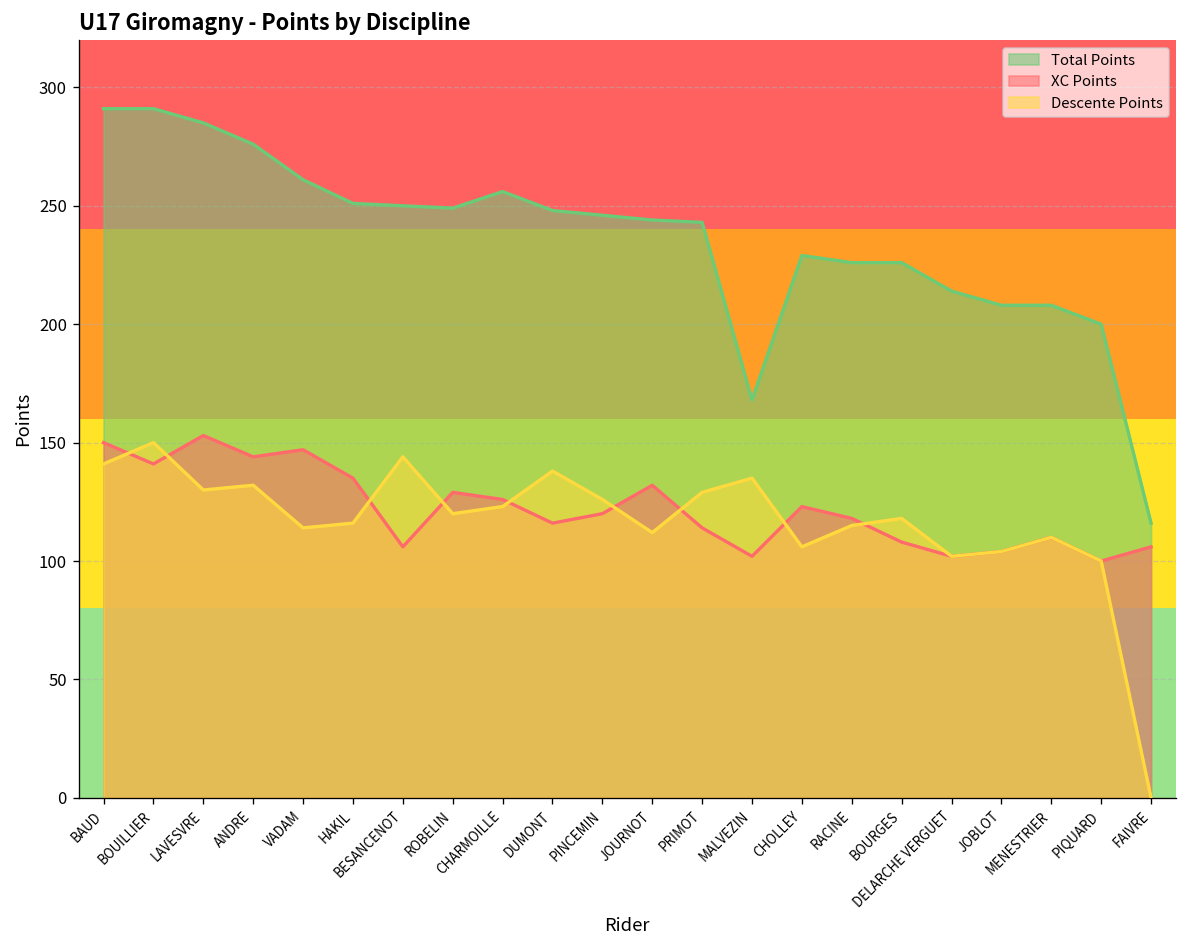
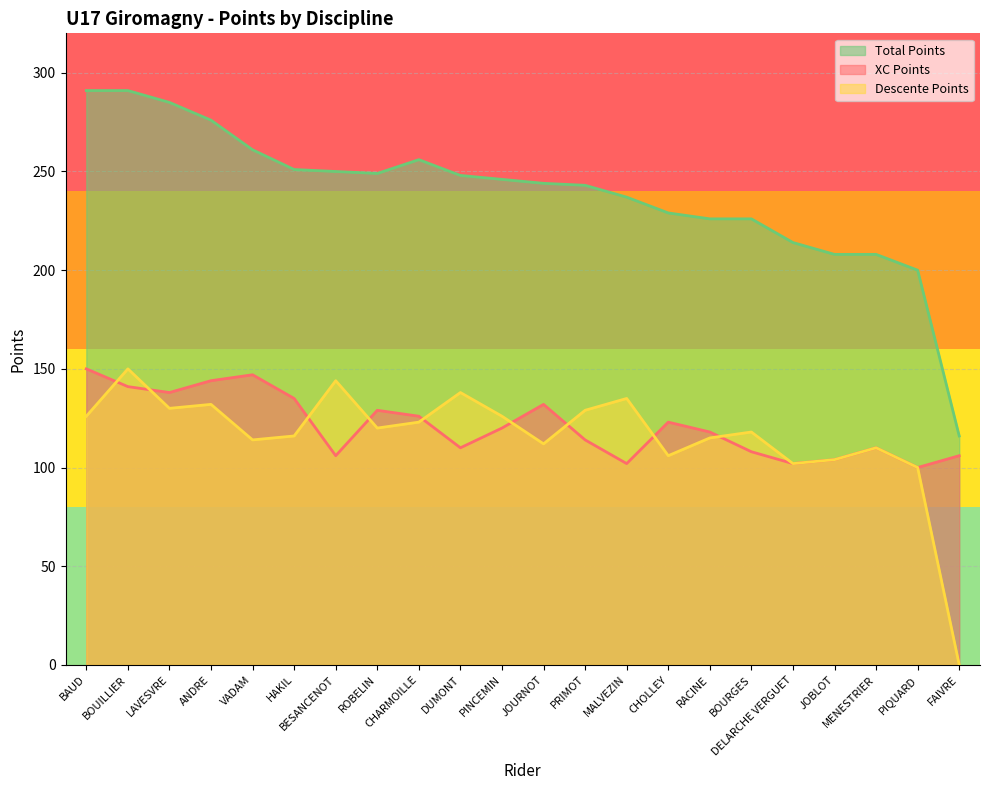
Descente Points, BAUD: 141 -> 126
XC Points, LAVESVRE: 153 -> 138
XC Points, DUMONT: 116 -> 110
Total Points, MALVEZIN: 168 -> 237
